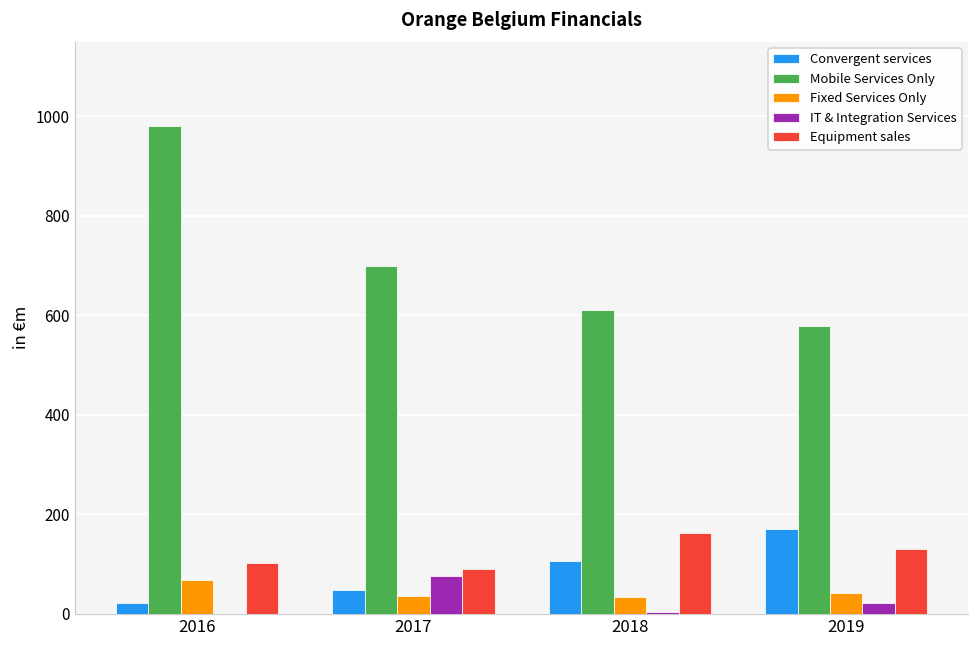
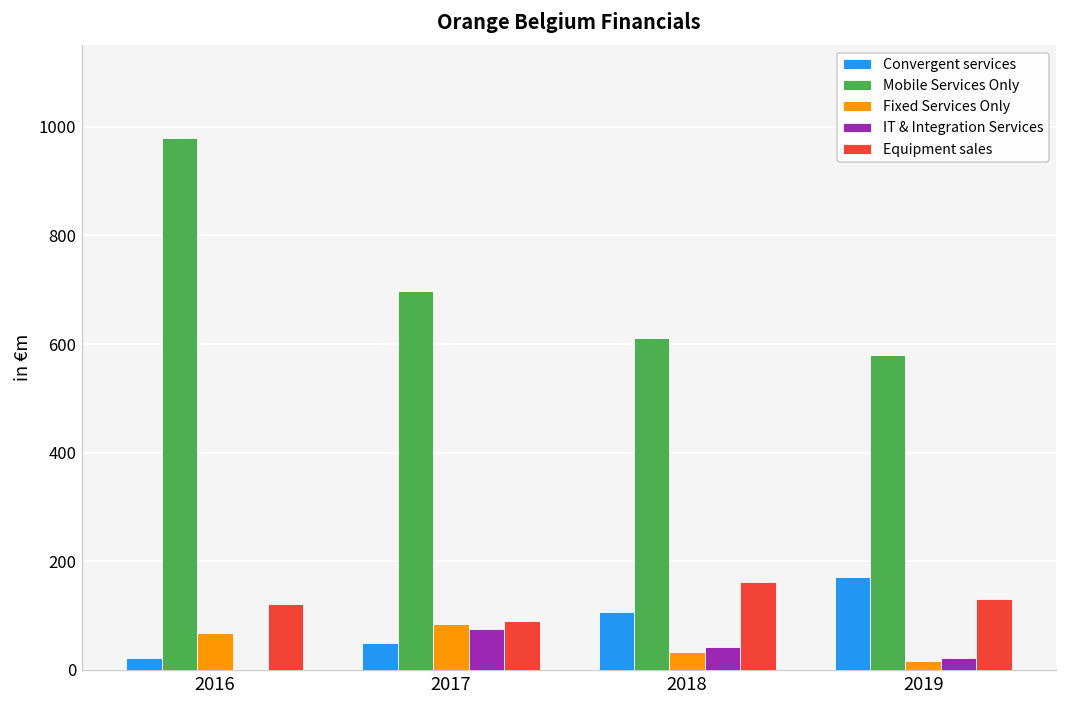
Equipment sales, 2016: 100 -> 120
Fixed Services Only, 2017: 40 -> 80
IT & Integration Services, 2018: 0 -> 40
Fixed Services Only, 2019: 40 -> 20
